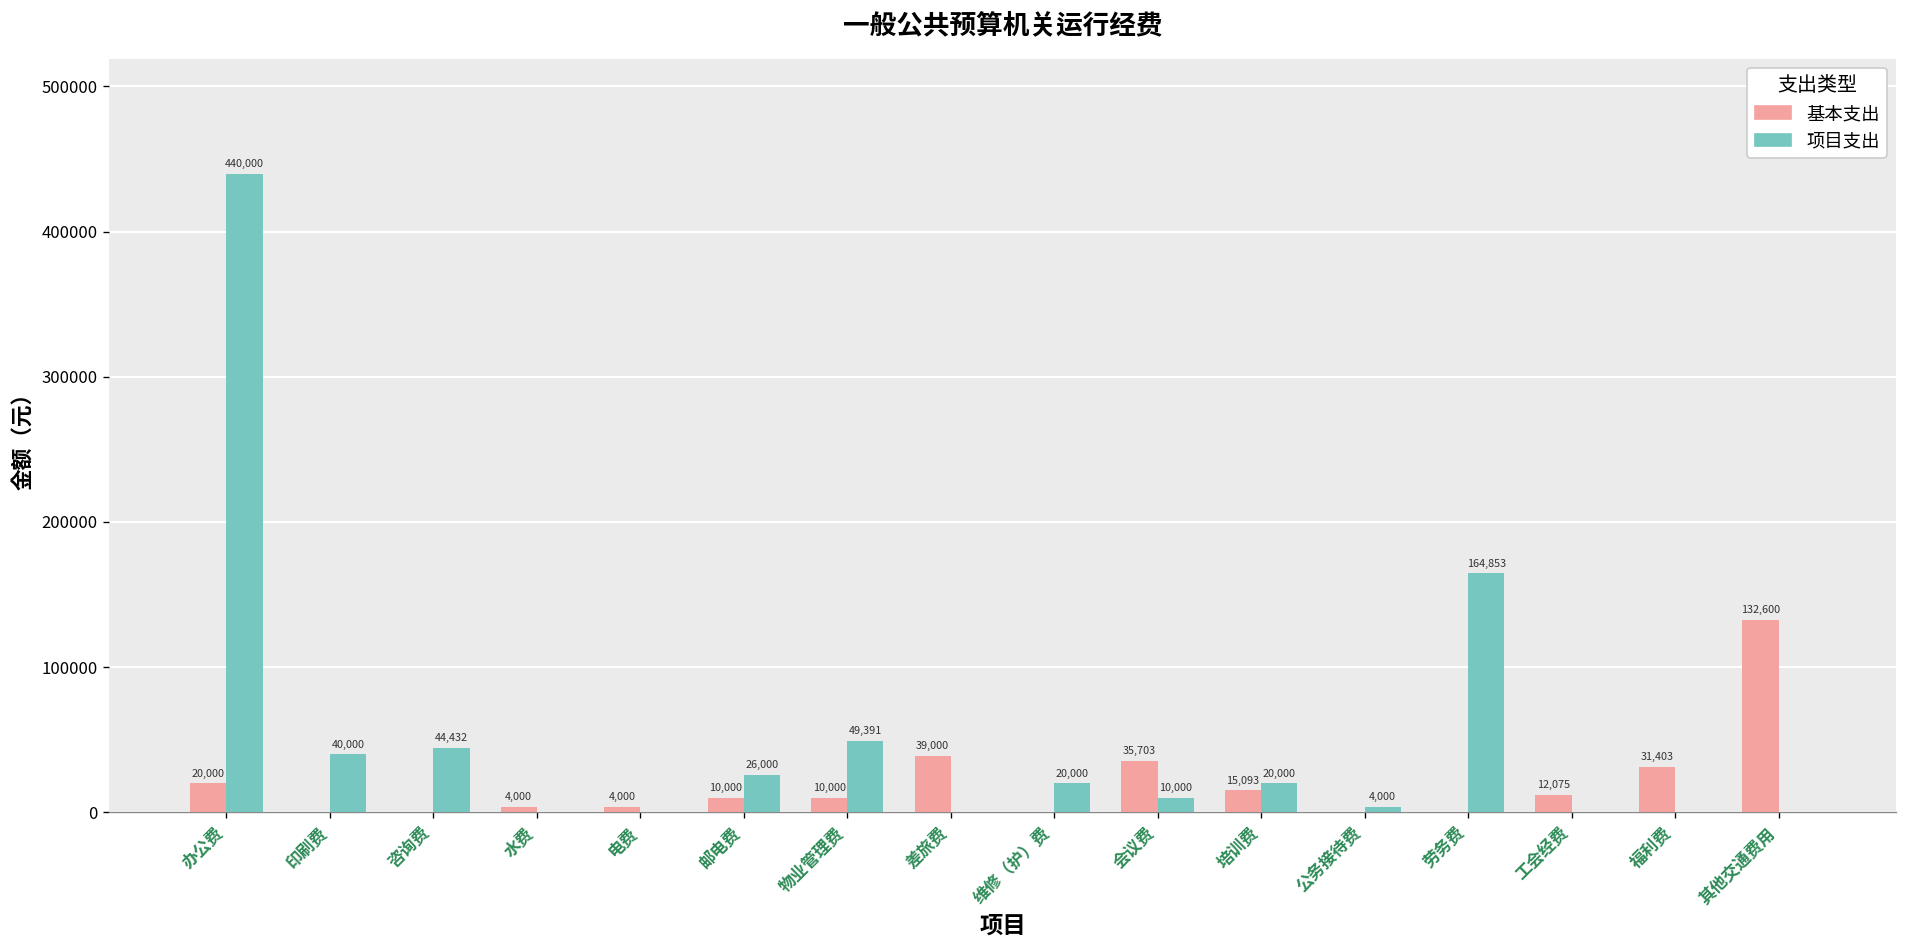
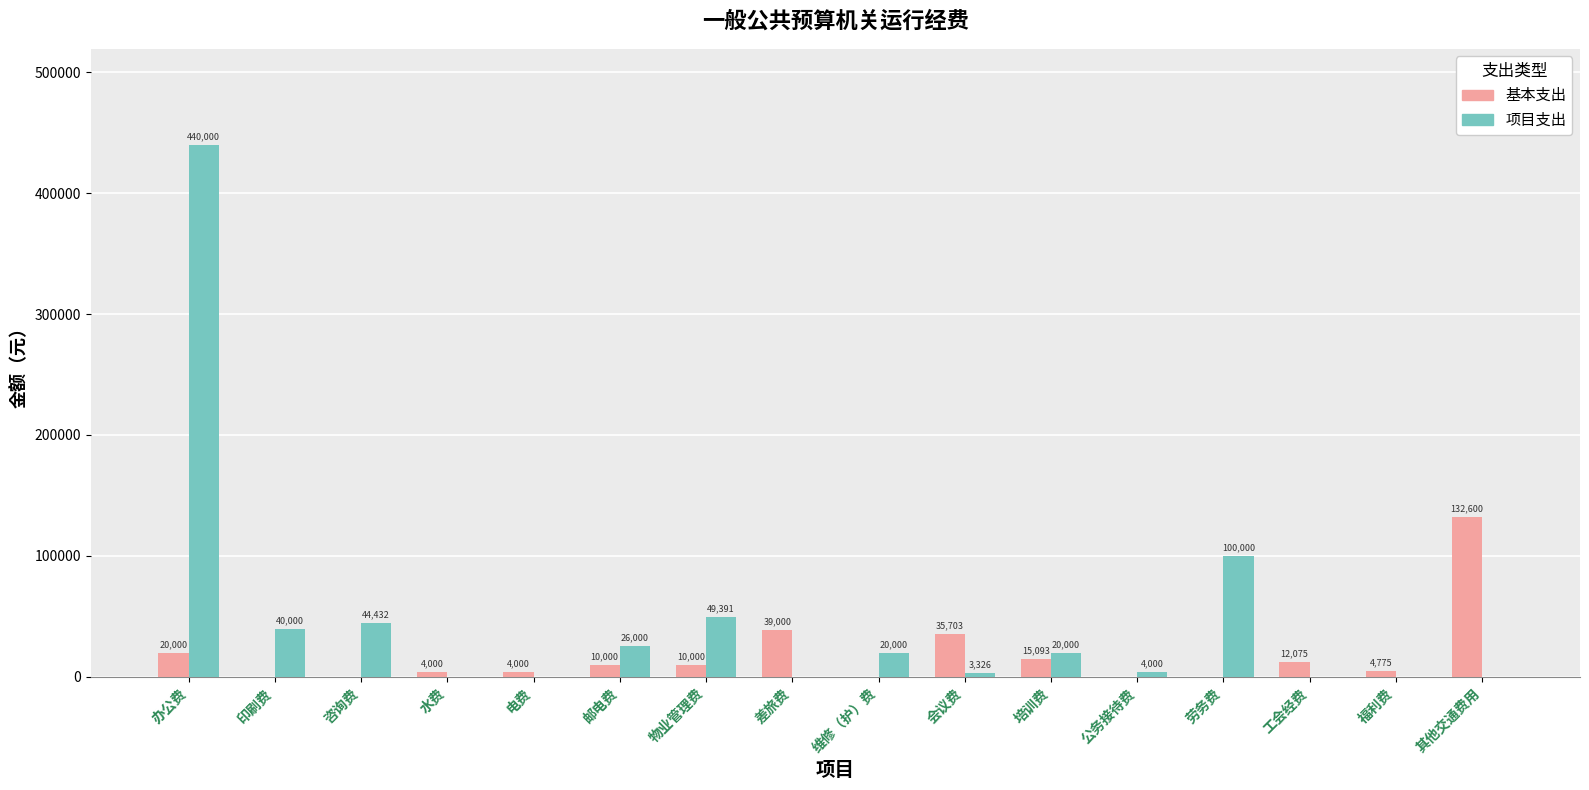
项目支出, 会议费: 10,000 -> 3,326
项目支出, 劳务费: 164,853 -> 100,000
基本支出, 福利费: 31,403 -> 4,775
